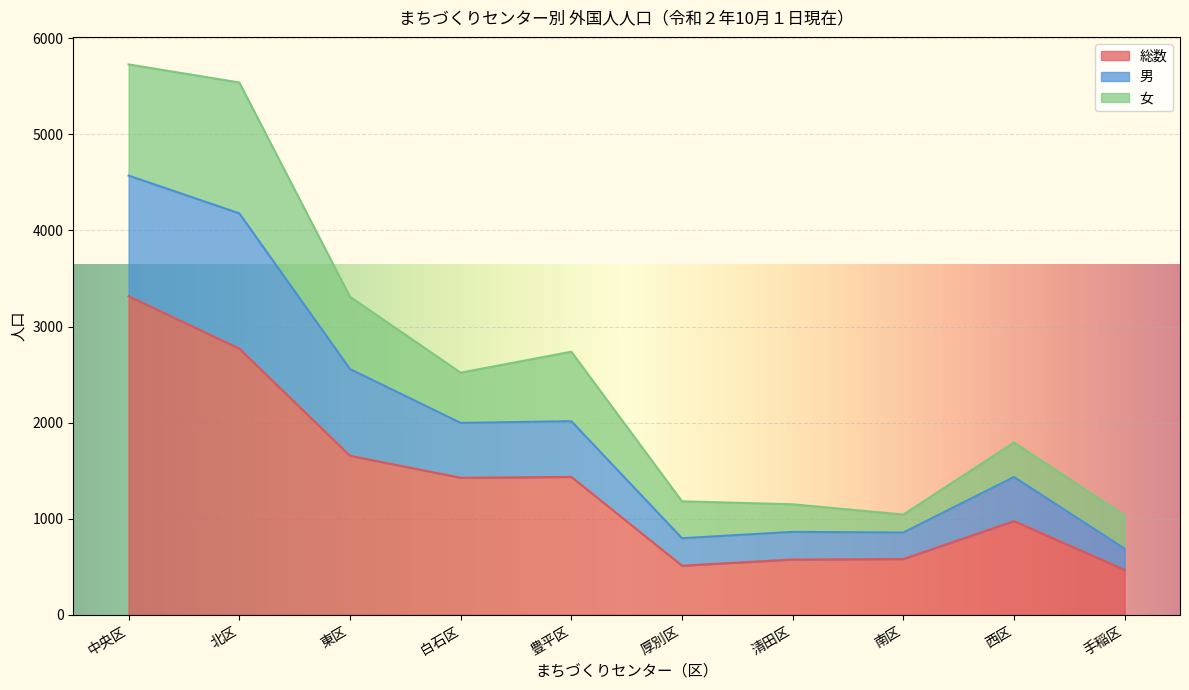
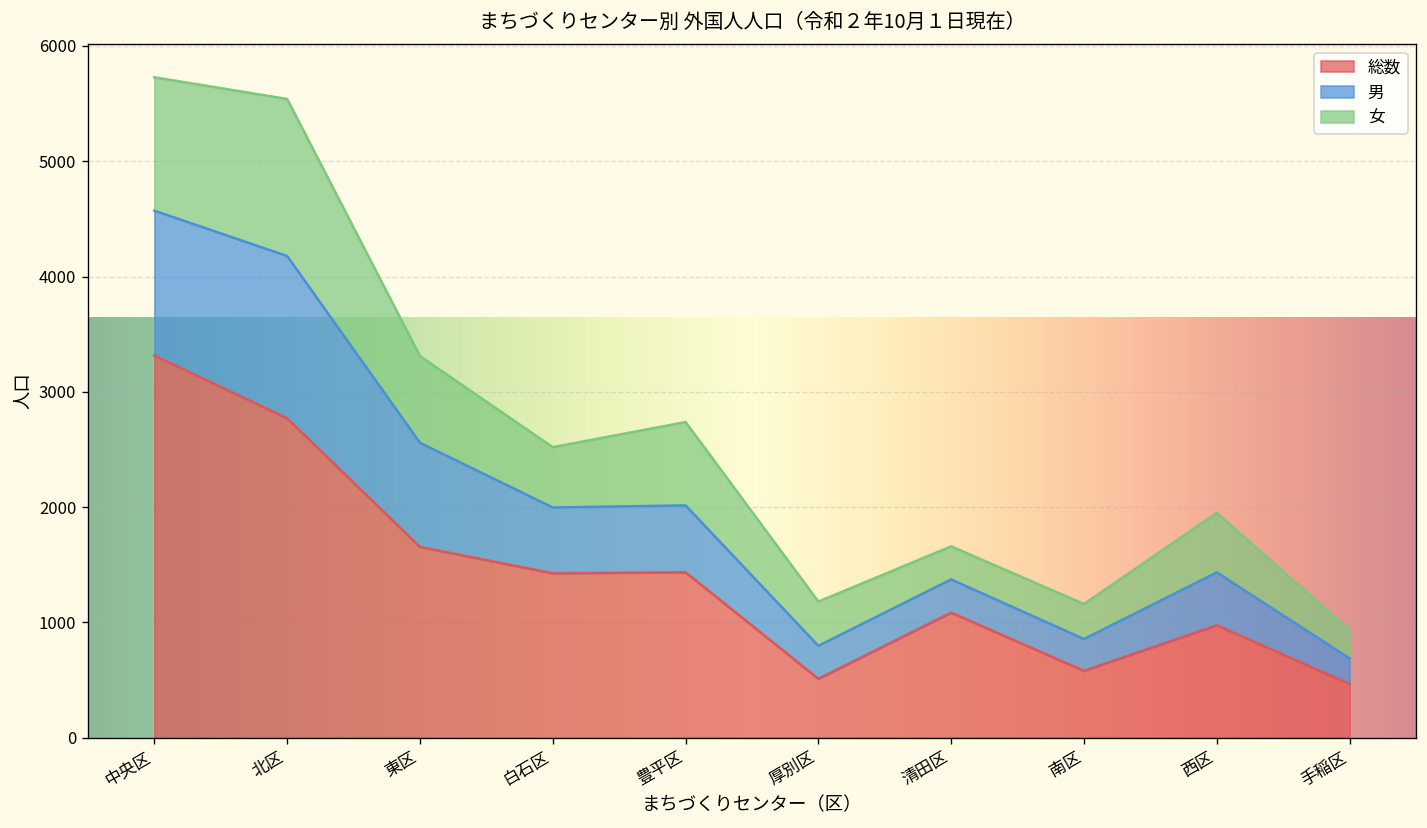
総数, 清田区: 600 -> 1100
女, 南区: 200 -> 300
女, 西区: 400 -> 500
女, 手稲区: 300 -> 200
